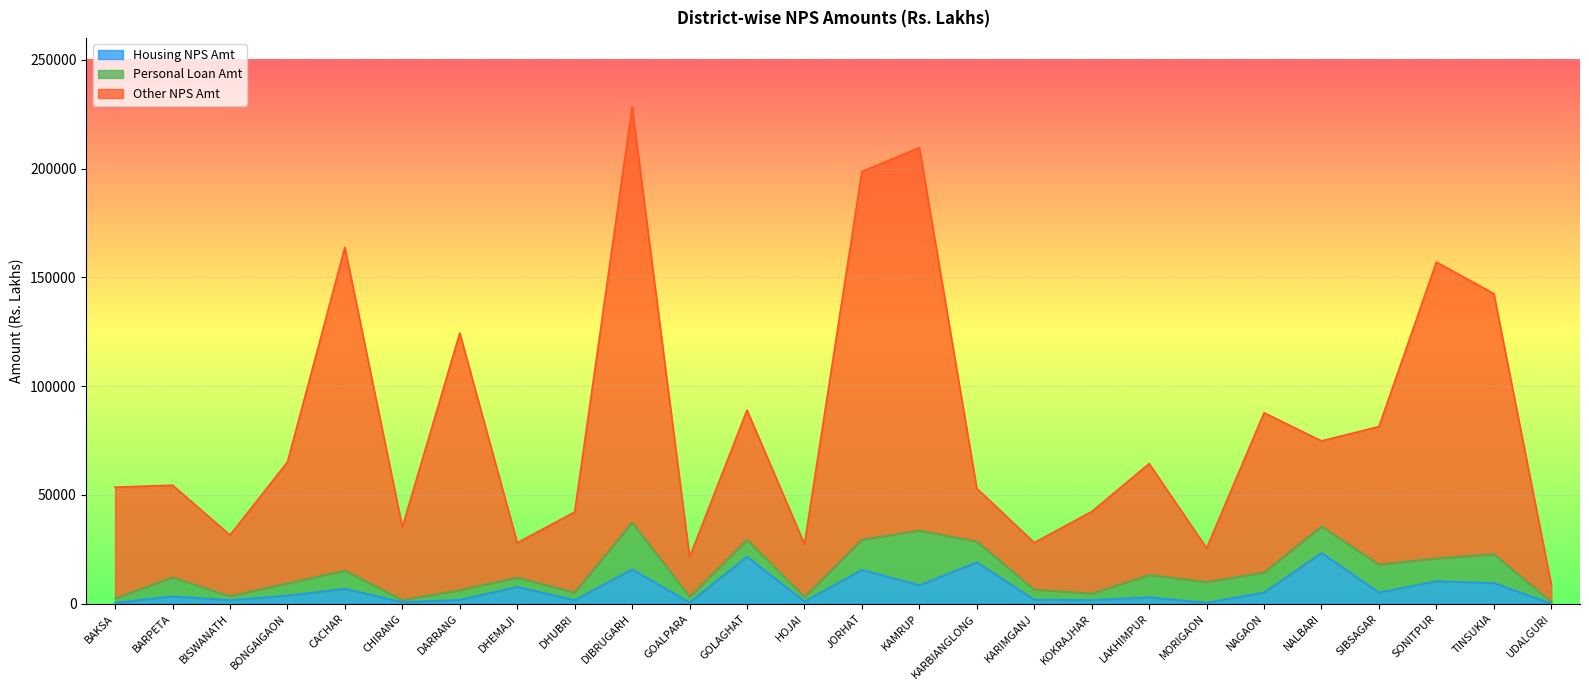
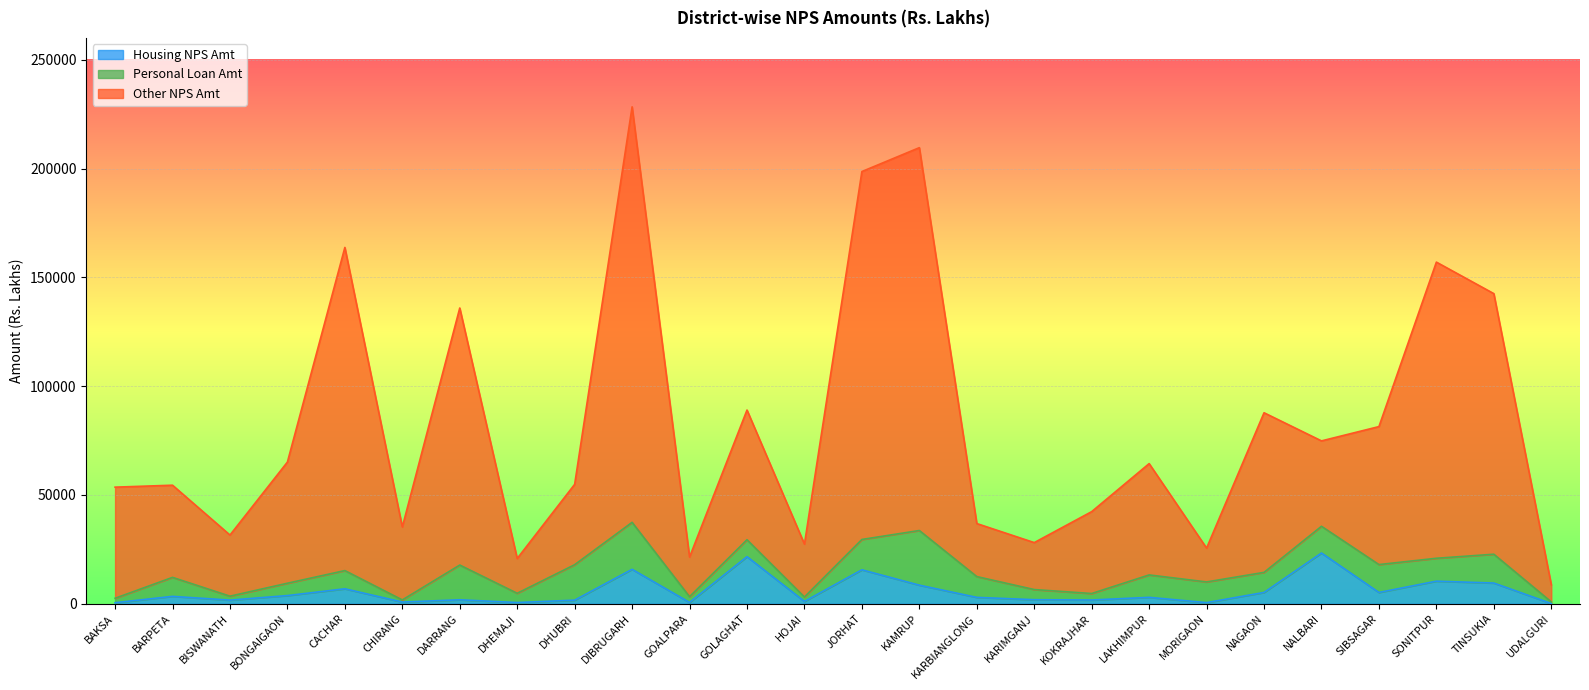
Personal Loan Amt, DARRANG: 4000 -> 16000
Housing NPS Amt, DHEMAJI: 8000 -> 1000
Personal Loan Amt, DHUBRI: 4000 -> 16000
Housing NPS Amt, KARBIANGLONG: 19000 -> 3000
